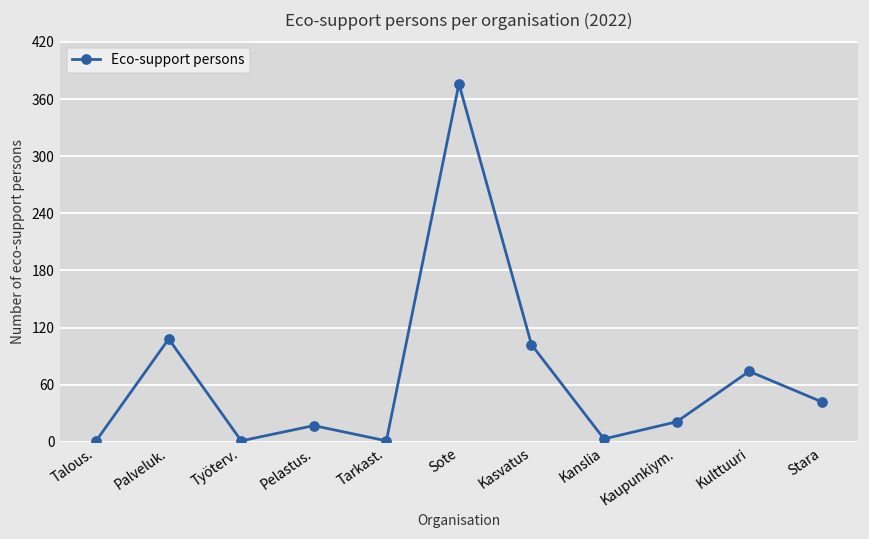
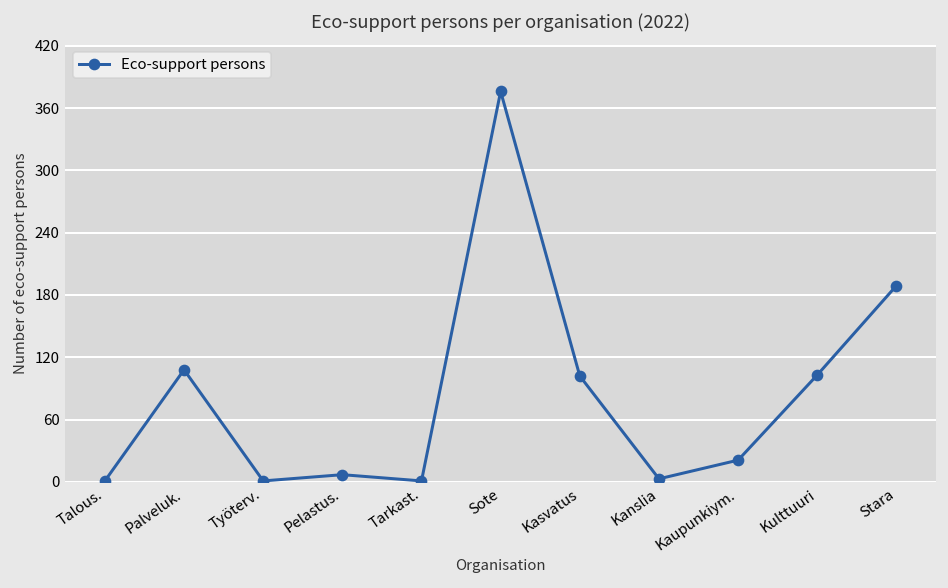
Pelastus.: 20 -> 10
Kulttuuri: 70 -> 100
Stara: 40 -> 190
